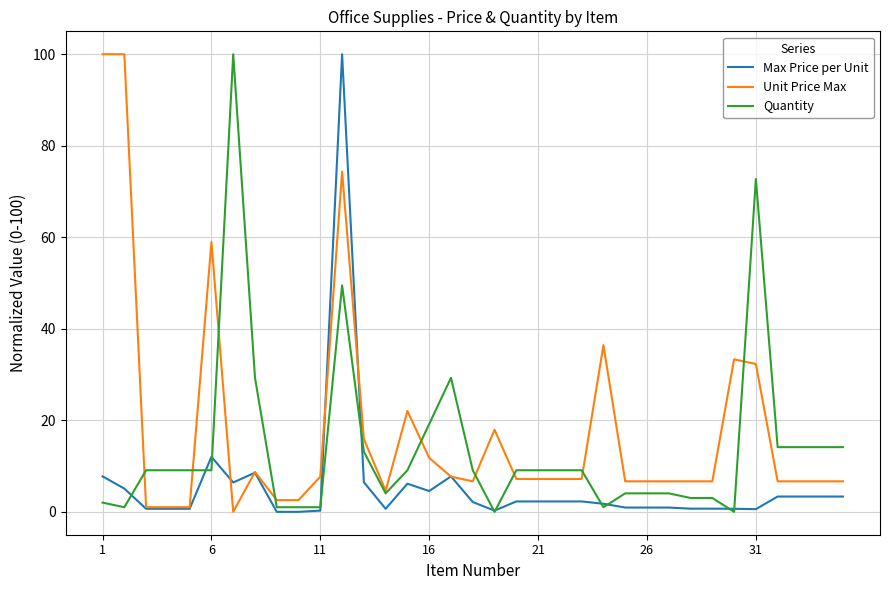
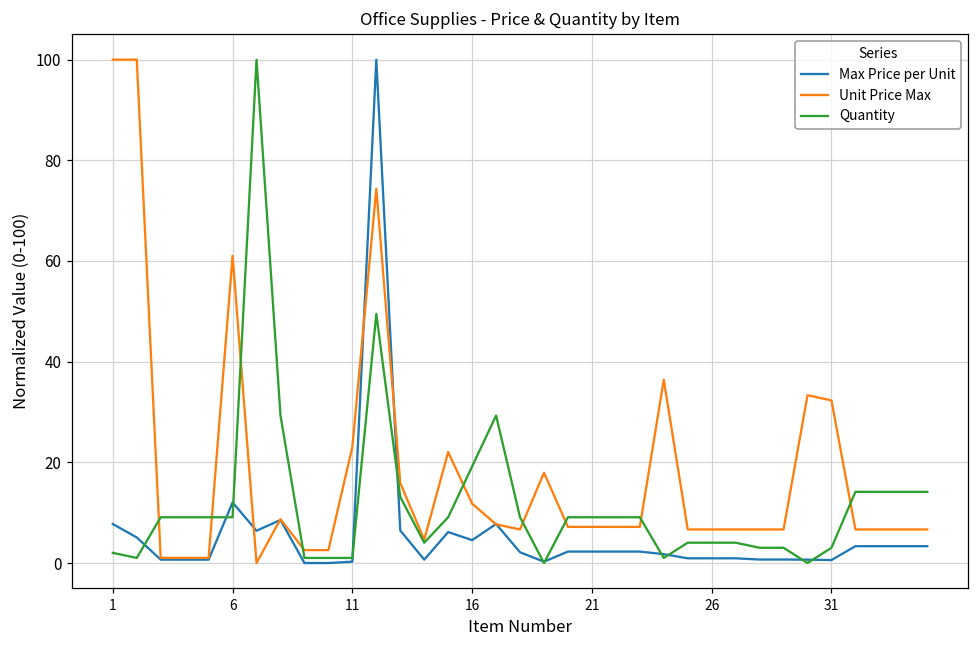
Unit Price Max, 6: 59 -> 61
Unit Price Max, 11: 8 -> 23
Quantity, 31: 73 -> 3
